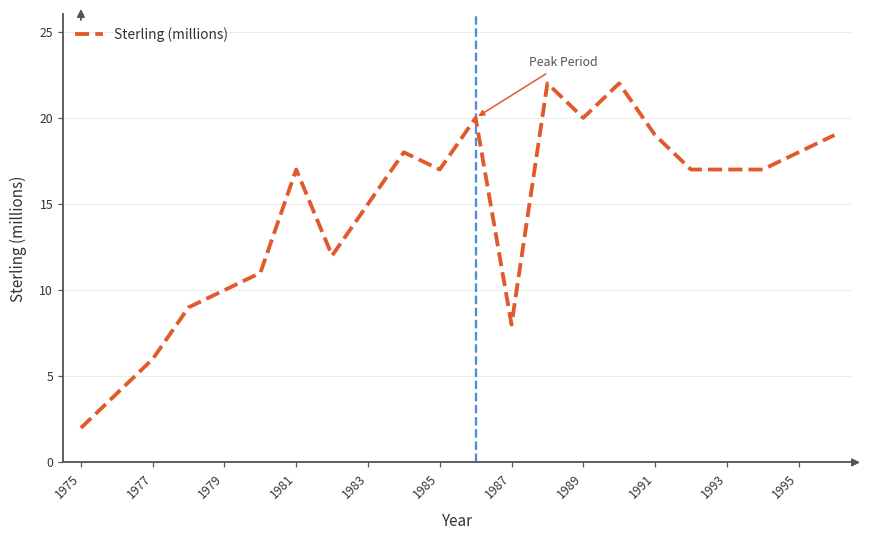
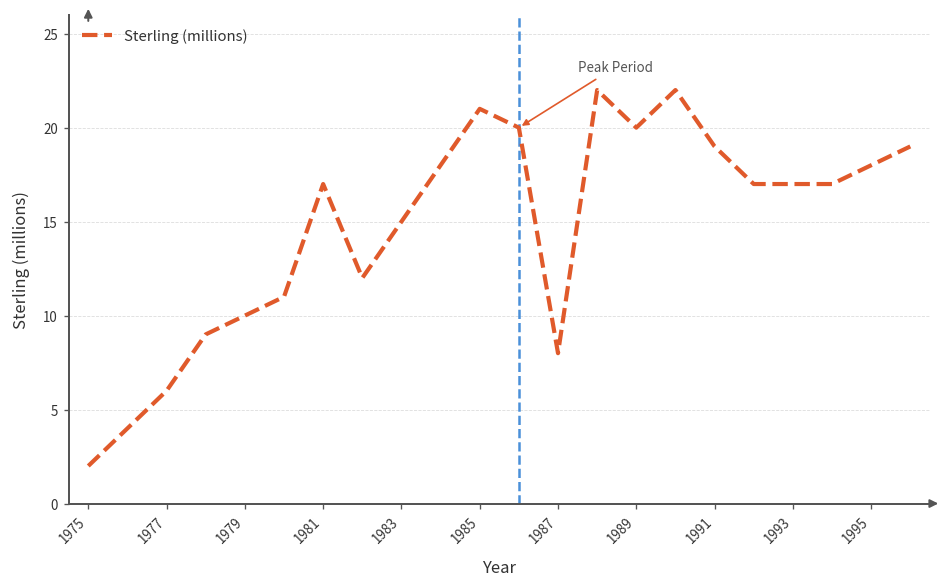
1985: 17 -> 21
